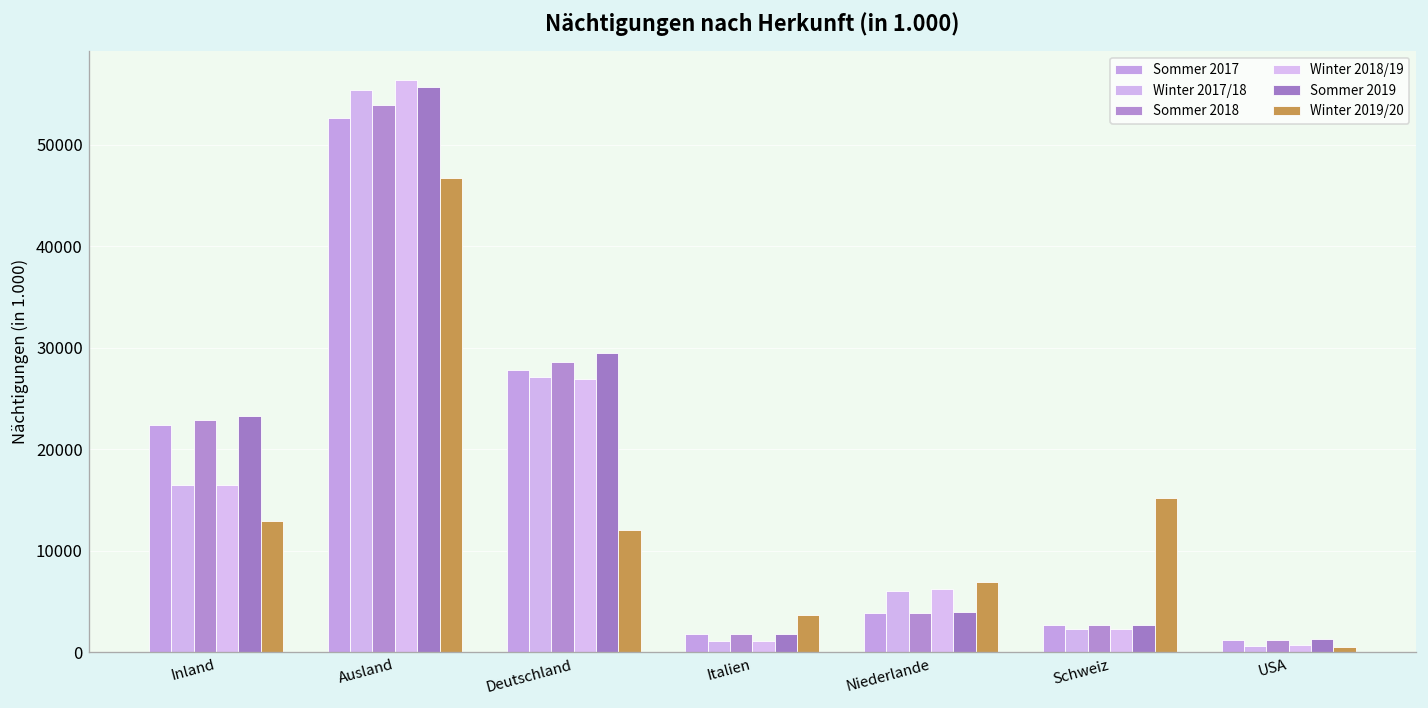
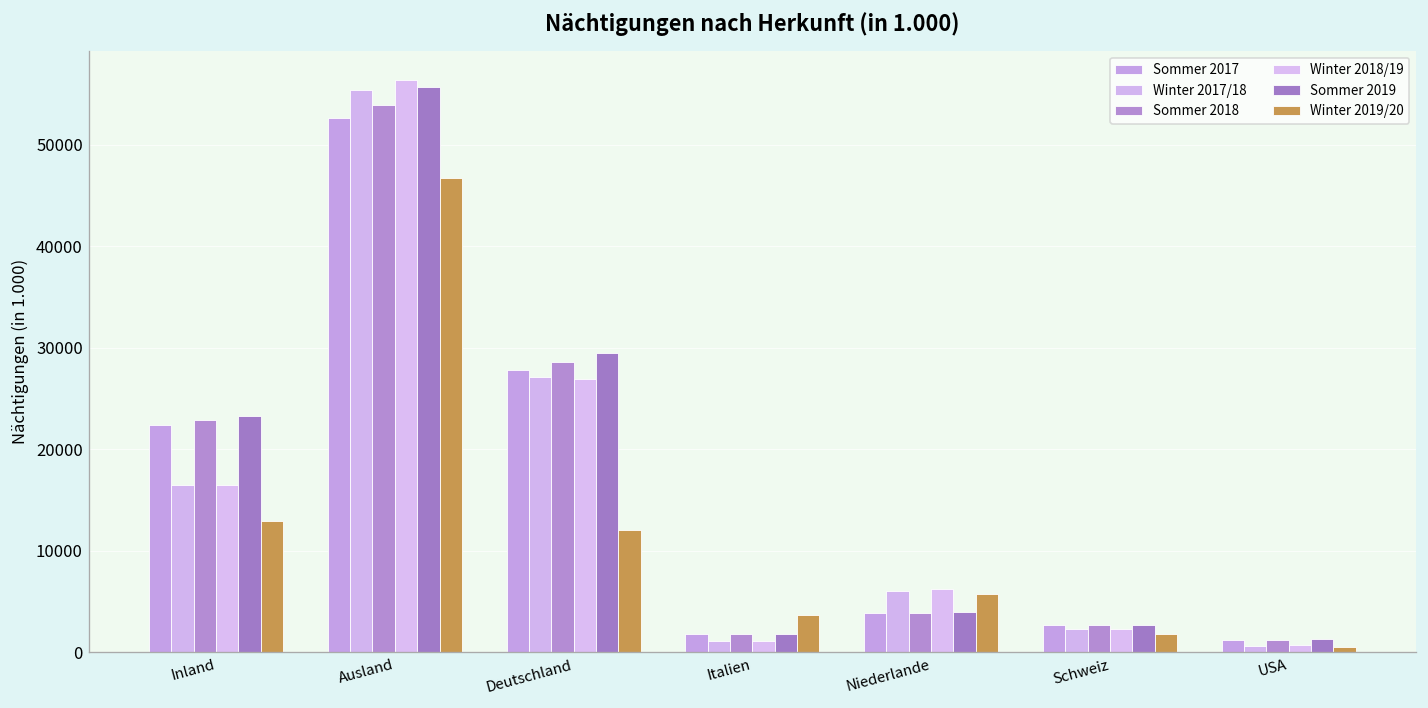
Winter 2019/20, Niederlande: 7000 -> 6000
Winter 2019/20, Schweiz: 15000 -> 2000
